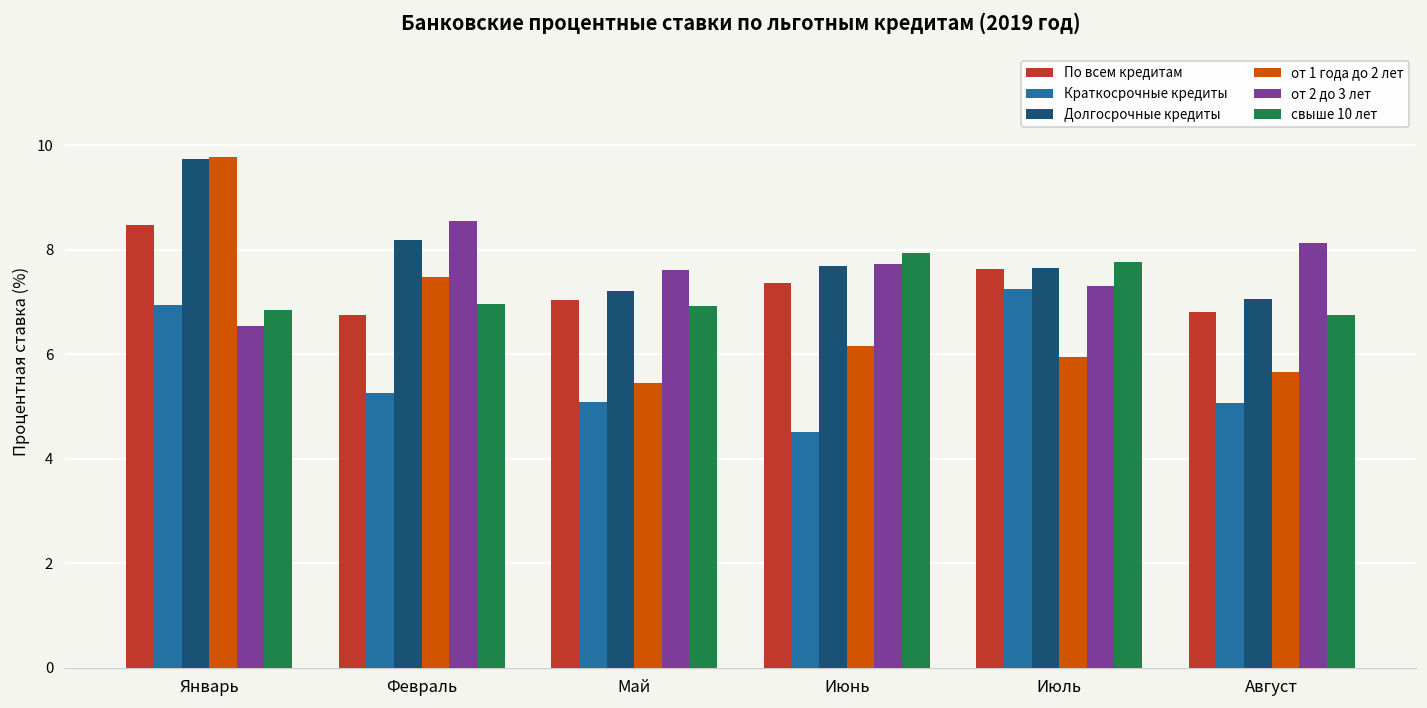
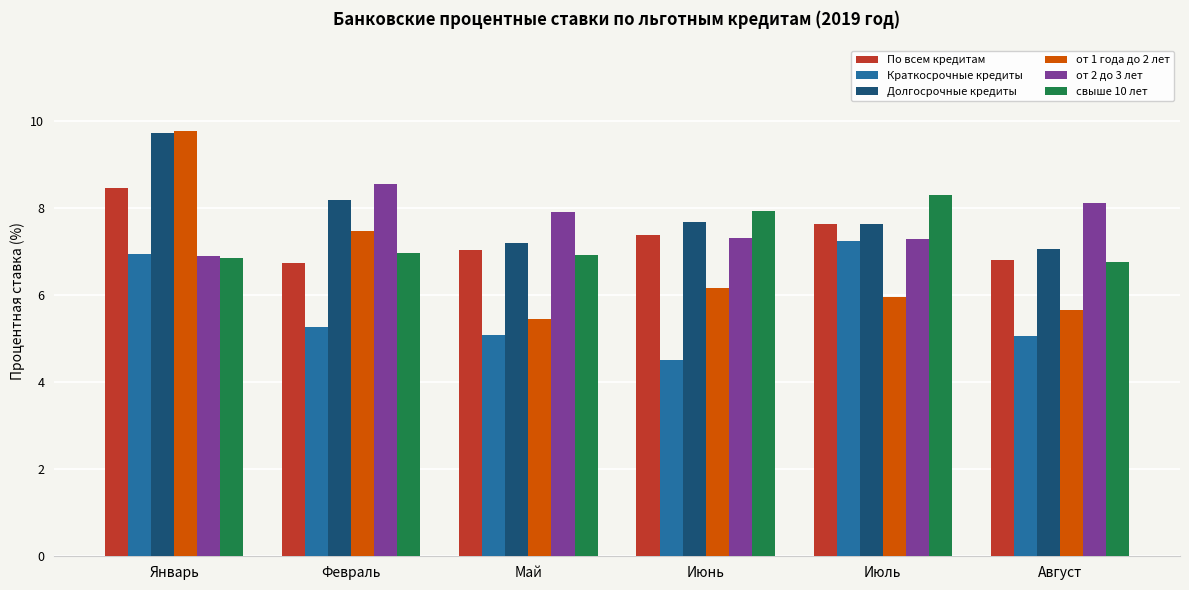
от 2 до 3 лет, Январь: 6.5 -> 6.9
от 2 до 3 лет, Май: 7.6 -> 7.9
от 2 до 3 лет, Июнь: 7.7 -> 7.3
свыше 10 лет, Июль: 7.8 -> 8.3
